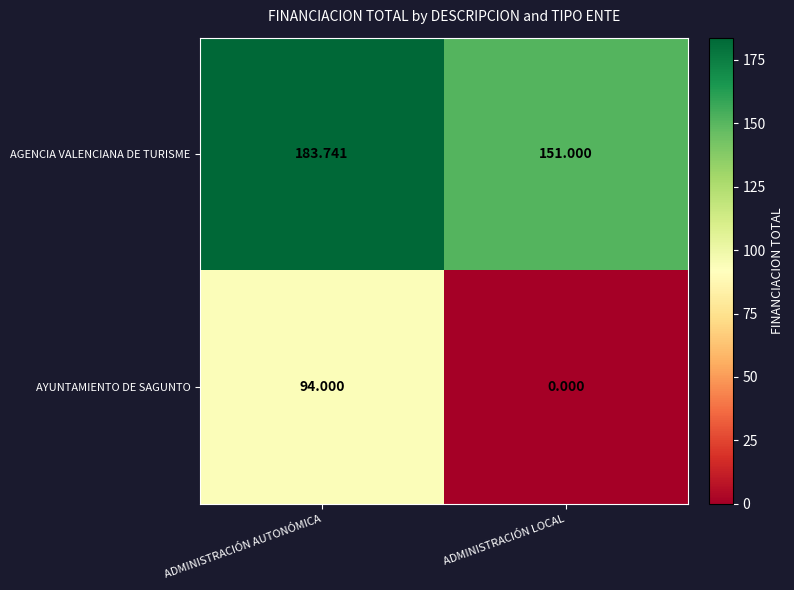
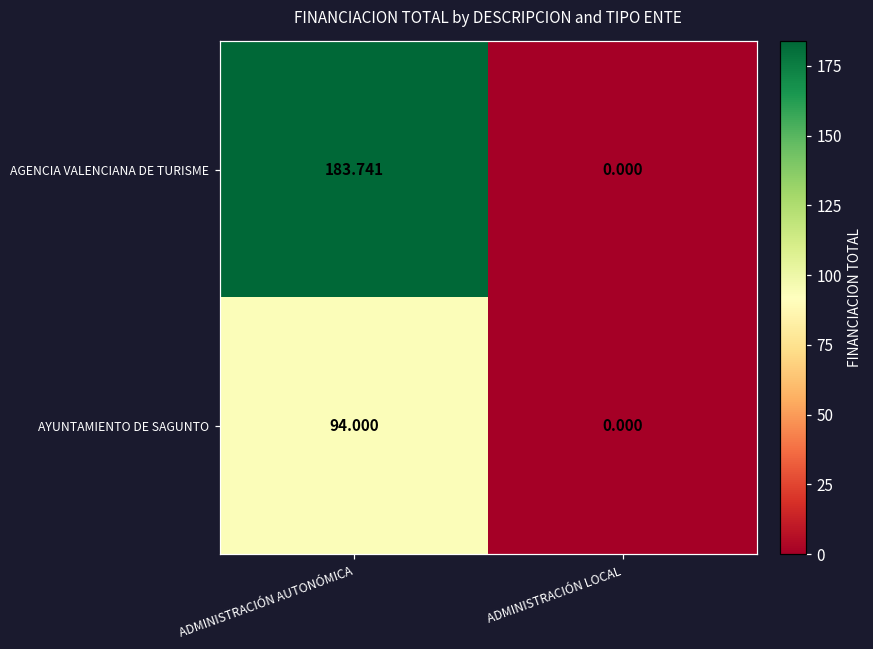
AGENCIA VALENCIANA DE TURISME, ADMINISTRACIÓN LOCAL: 151.000 -> 0.000
